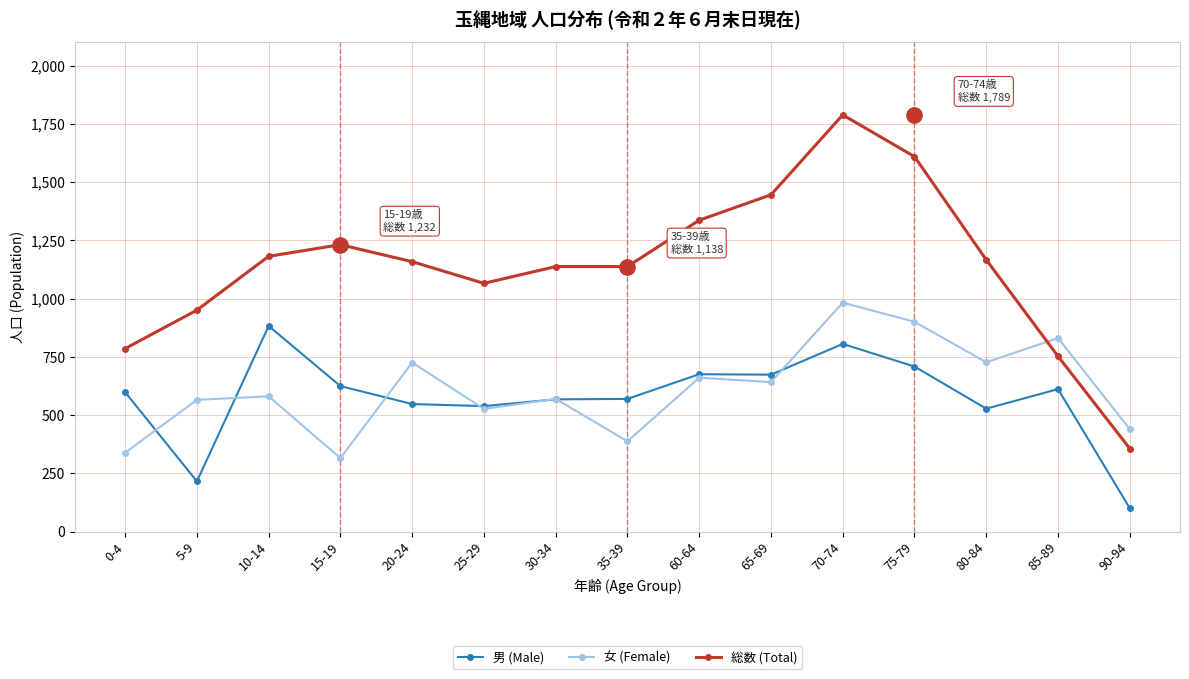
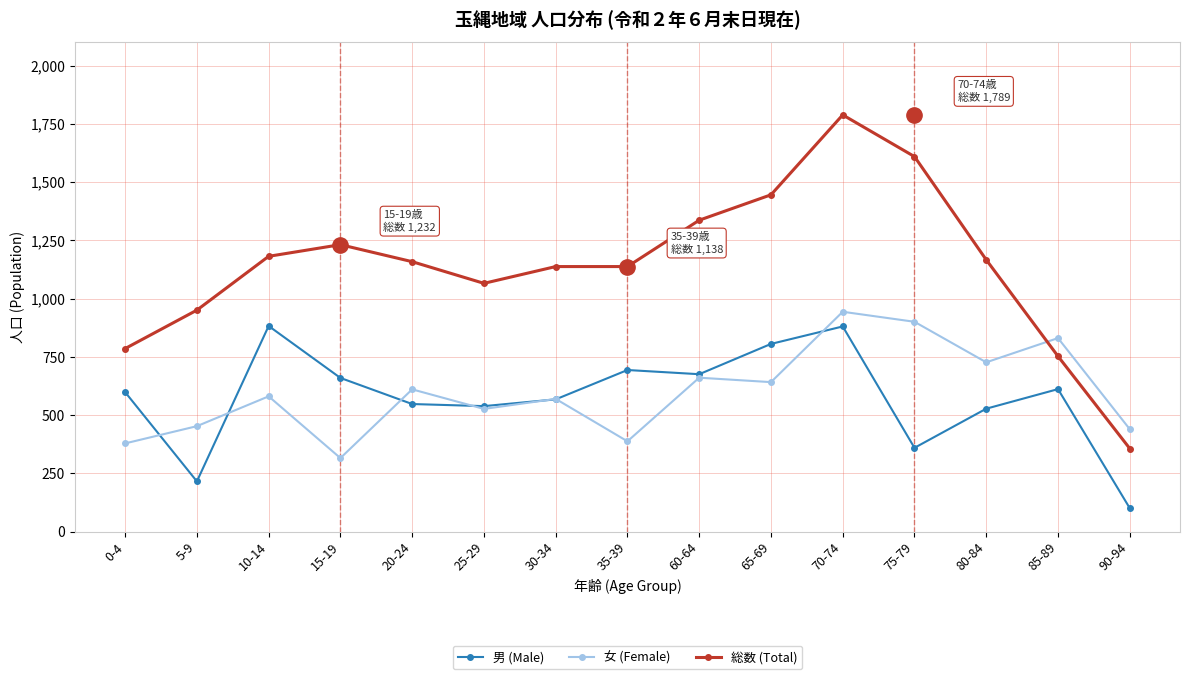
女 (Female), 0-4: 340 -> 380
女 (Female), 5-9: 570 -> 450
男 (Male), 15-19: 630 -> 660
女 (Female), 20-24: 730 -> 610
男 (Male), 35-39: 570 -> 690
男 (Male), 65-69: 670 -> 810
男 (Male), 70-74: 810 -> 880
女 (Female), 70-74: 980 -> 940
男 (Male), 75-79: 710 -> 360
